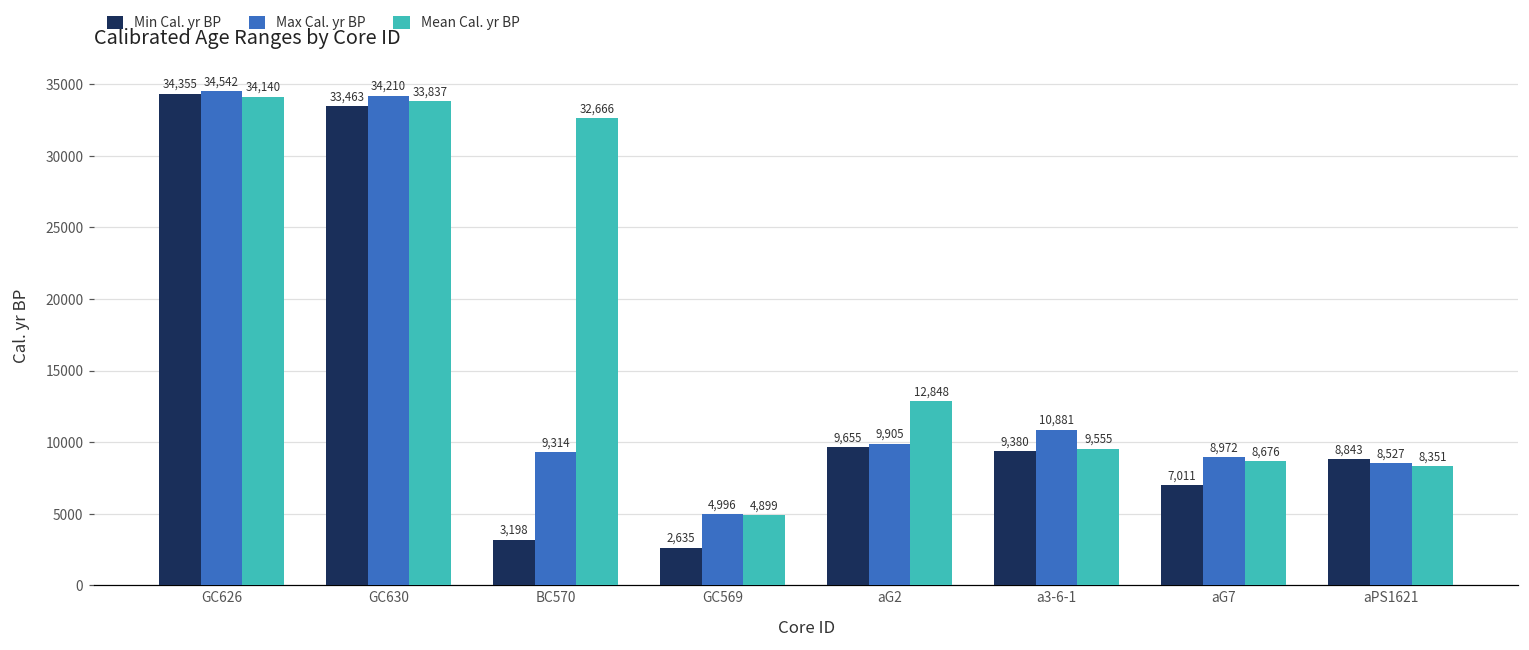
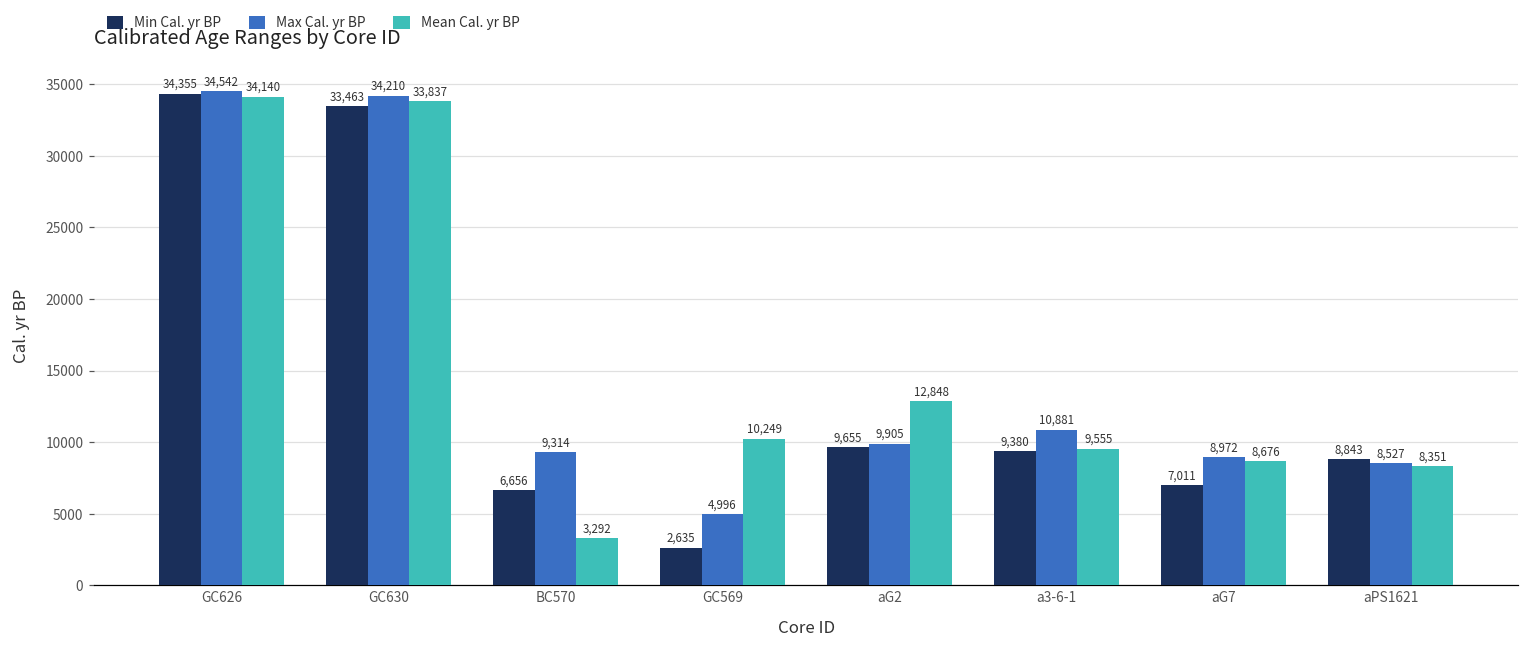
Min Cal. yr BP, BC570: 3,198 -> 6,656
Mean Cal. yr BP, BC570: 32,666 -> 3,292
Mean Cal. yr BP, GC569: 4,899 -> 10,249
